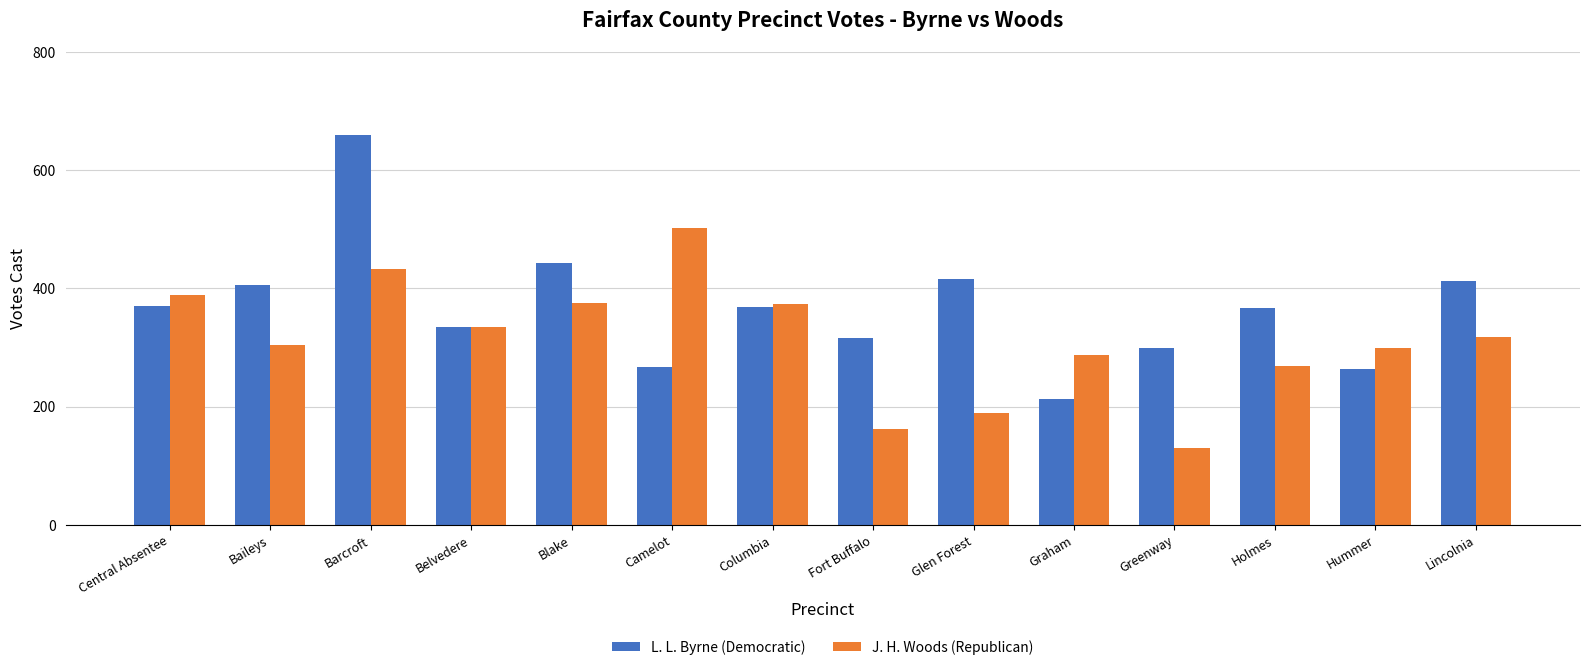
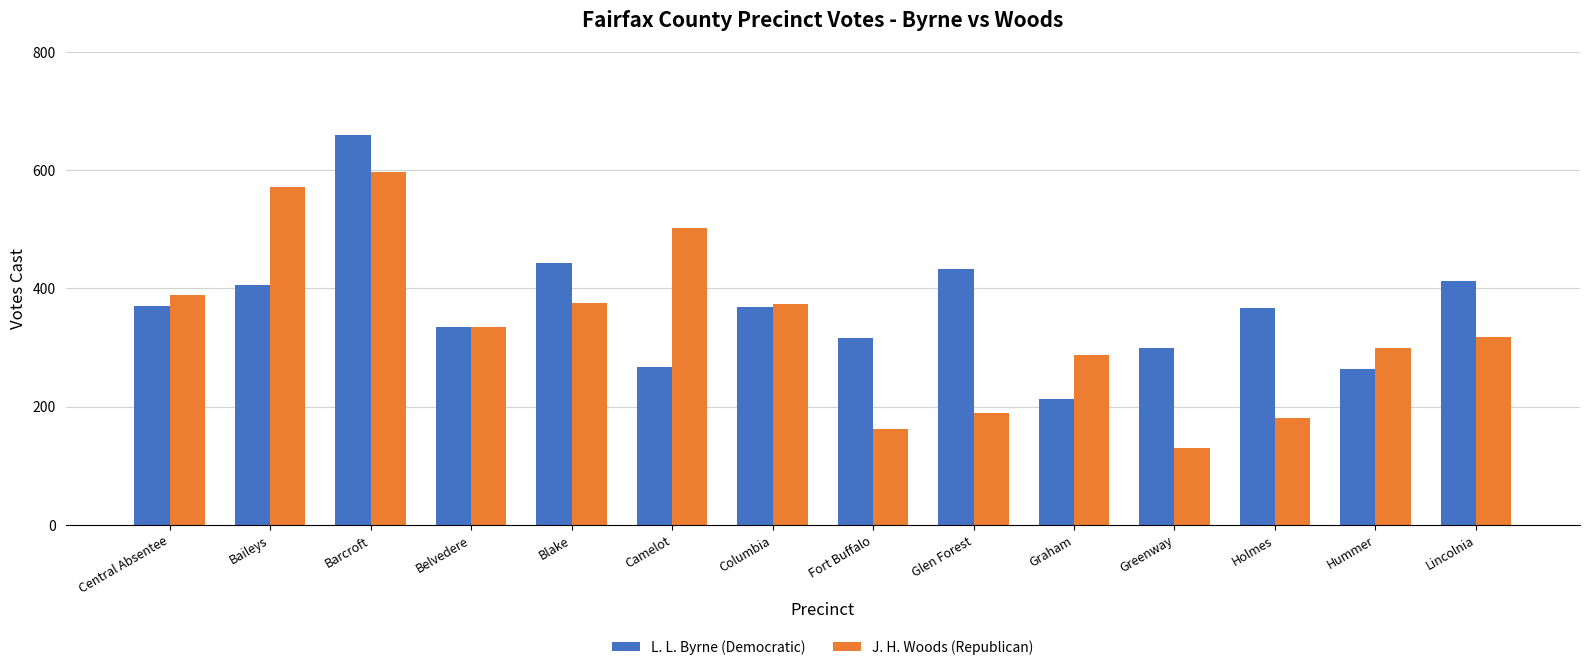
J. H. Woods (Republican), Baileys: 310 -> 570
J. H. Woods (Republican), Barcroft: 430 -> 600
L. L. Byrne (Democratic), Glen Forest: 420 -> 430
J. H. Woods (Republican), Holmes: 270 -> 180
